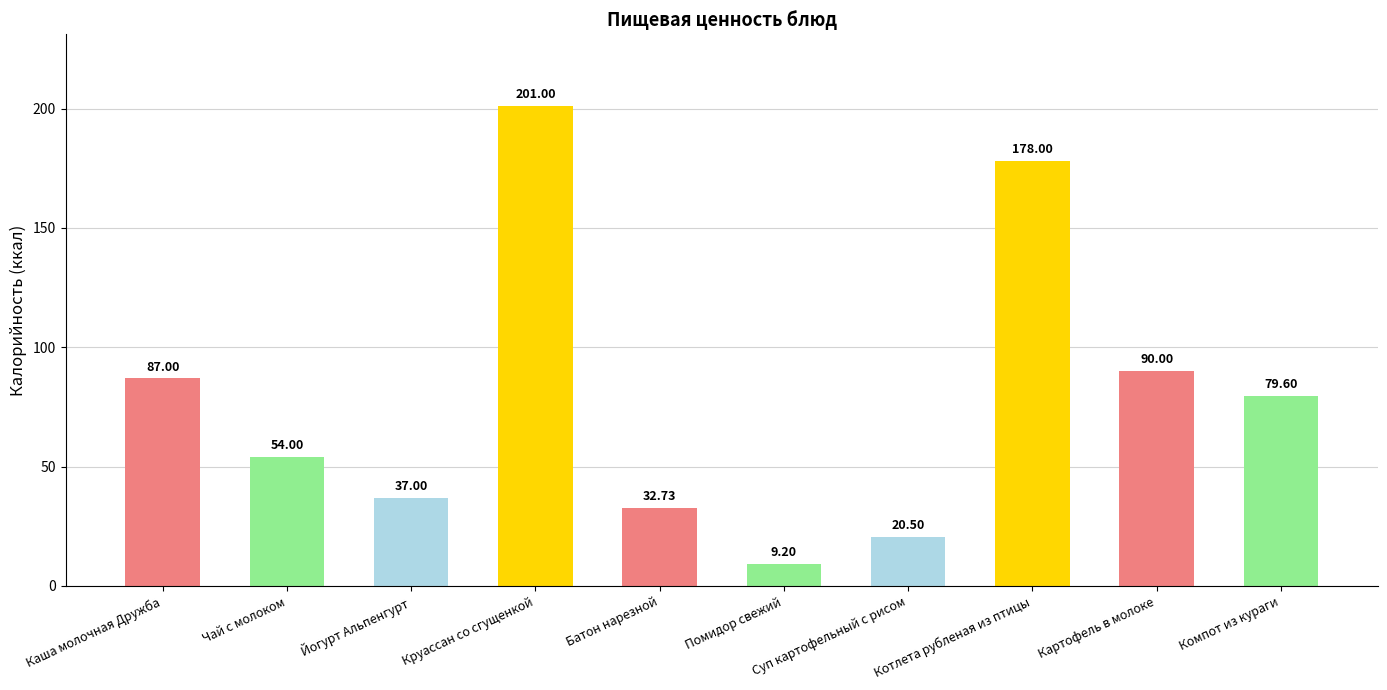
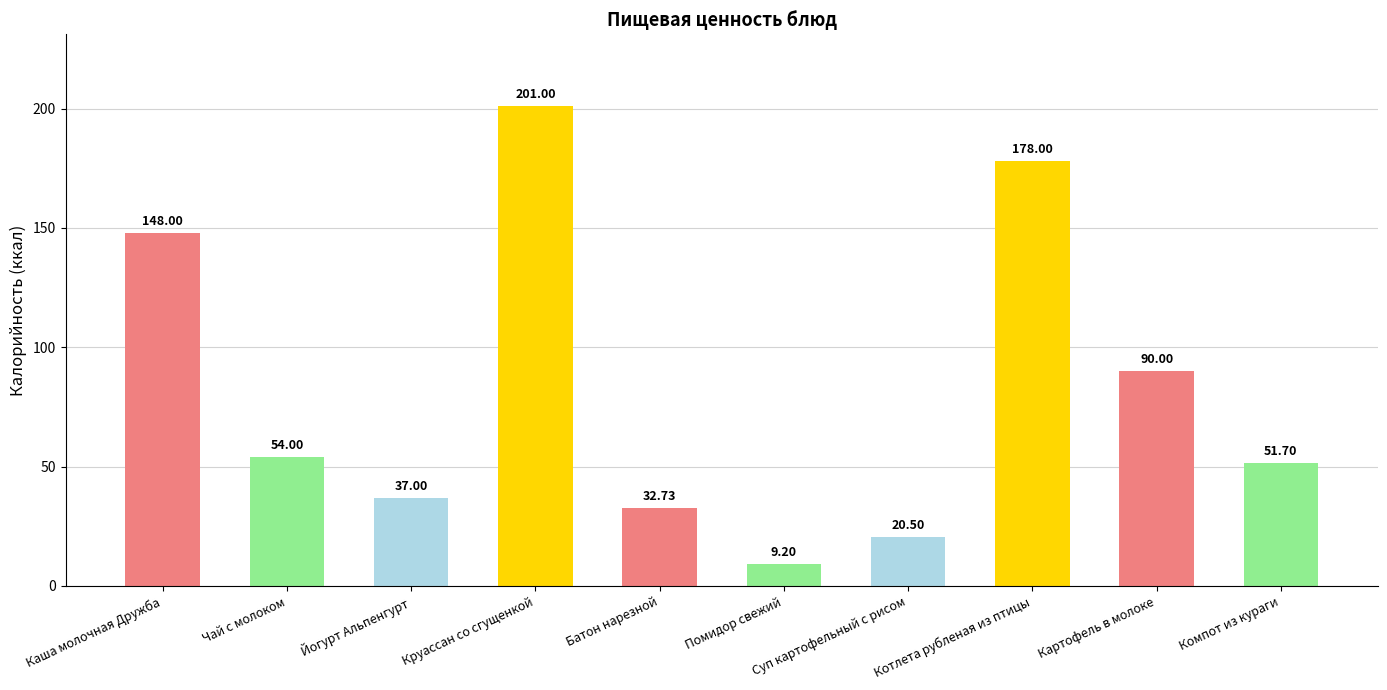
Каша молочная Дружба: 87.00 -> 148.00
Компот из кураги: 79.60 -> 51.70
